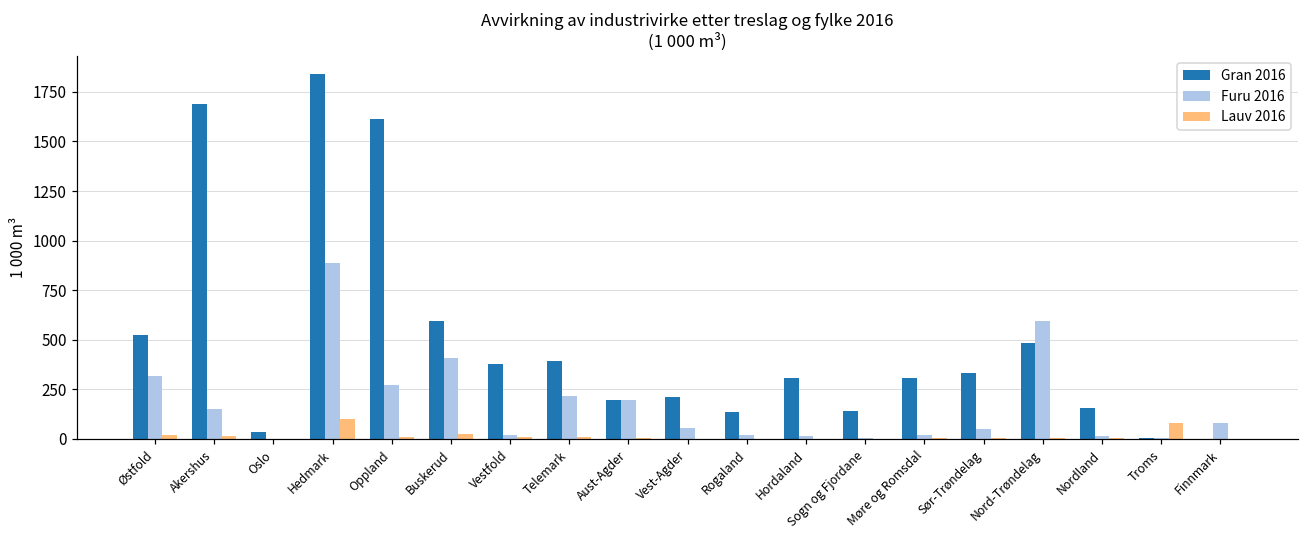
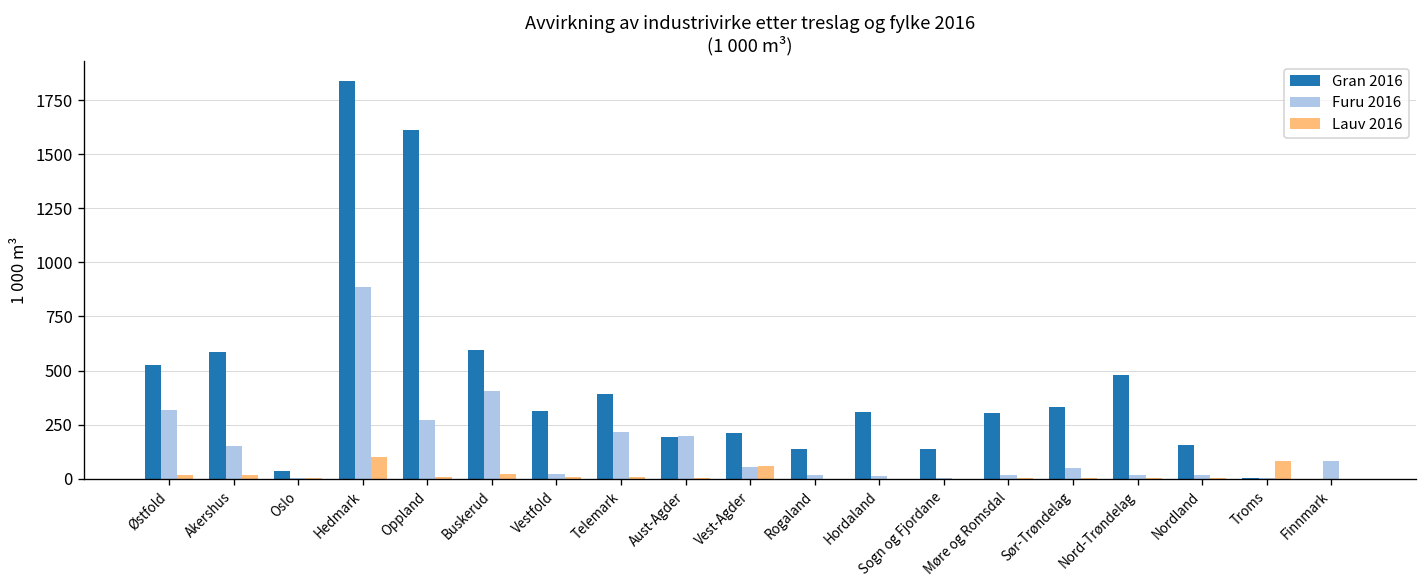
Gran 2016, Akershus: 1690 -> 580
Gran 2016, Vestfold: 380 -> 320
Lauv 2016, Vest-Agder: 0 -> 60
Furu 2016, Nord-Trøndelag: 590 -> 20
